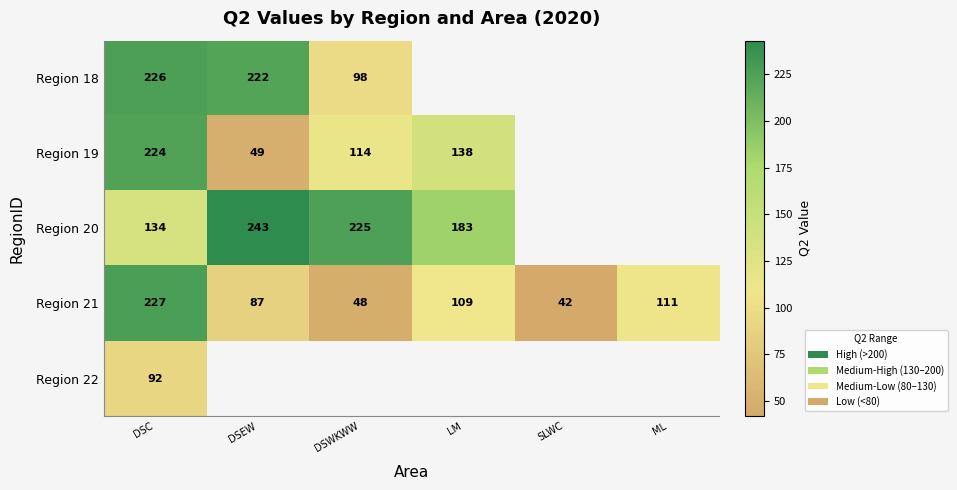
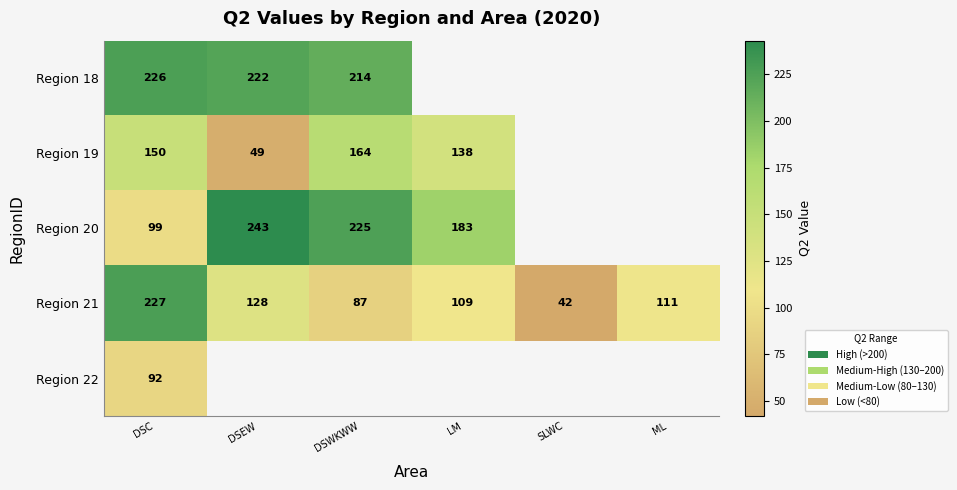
Region 18, DSWKWW: 98 -> 214
Region 19, DSC: 224 -> 150
Region 19, DSWKWW: 114 -> 164
Region 20, DSC: 134 -> 99
Region 21, DSEW: 87 -> 128
Region 21, DSWKWW: 48 -> 87
